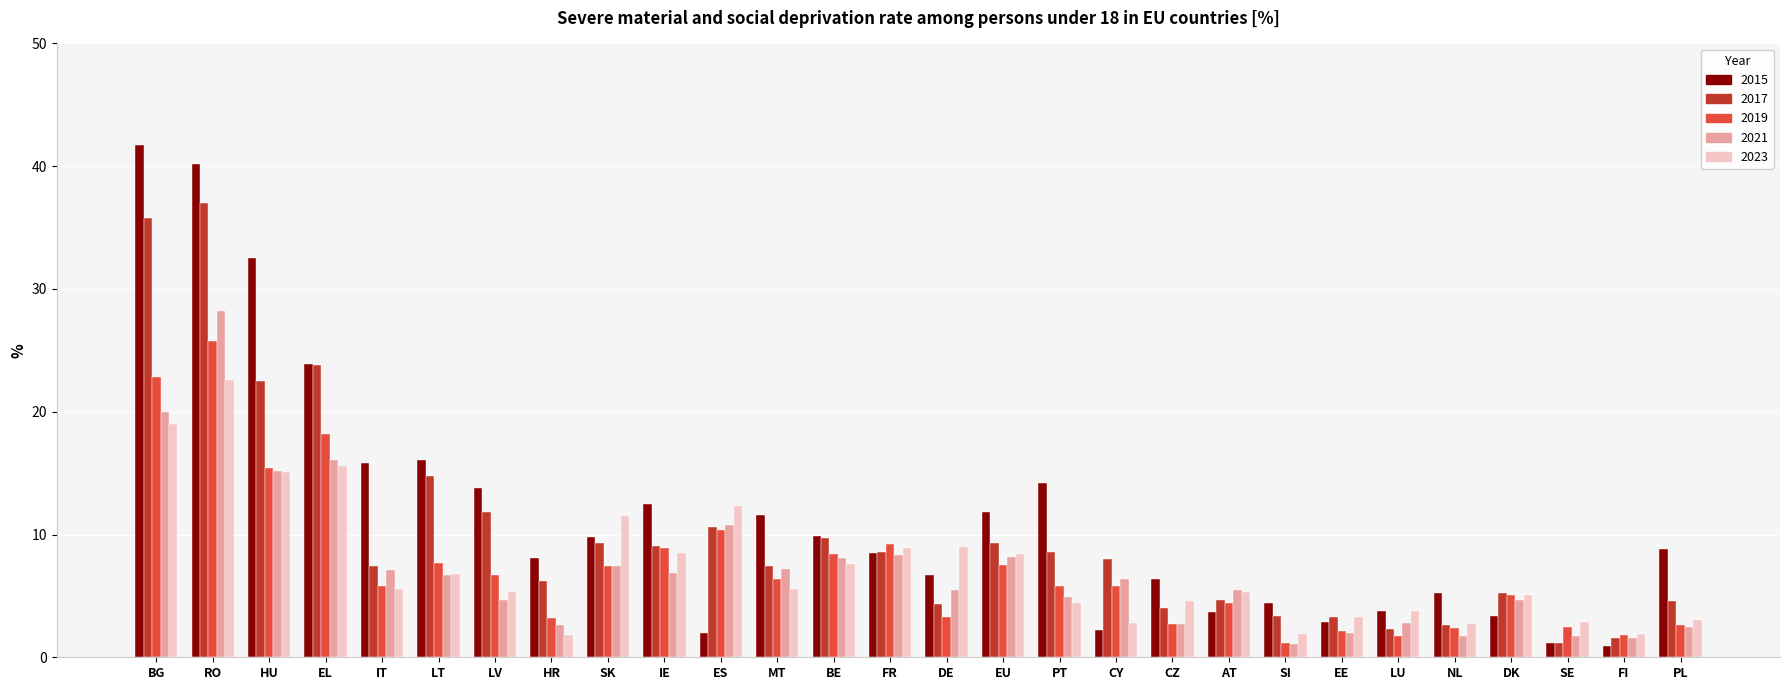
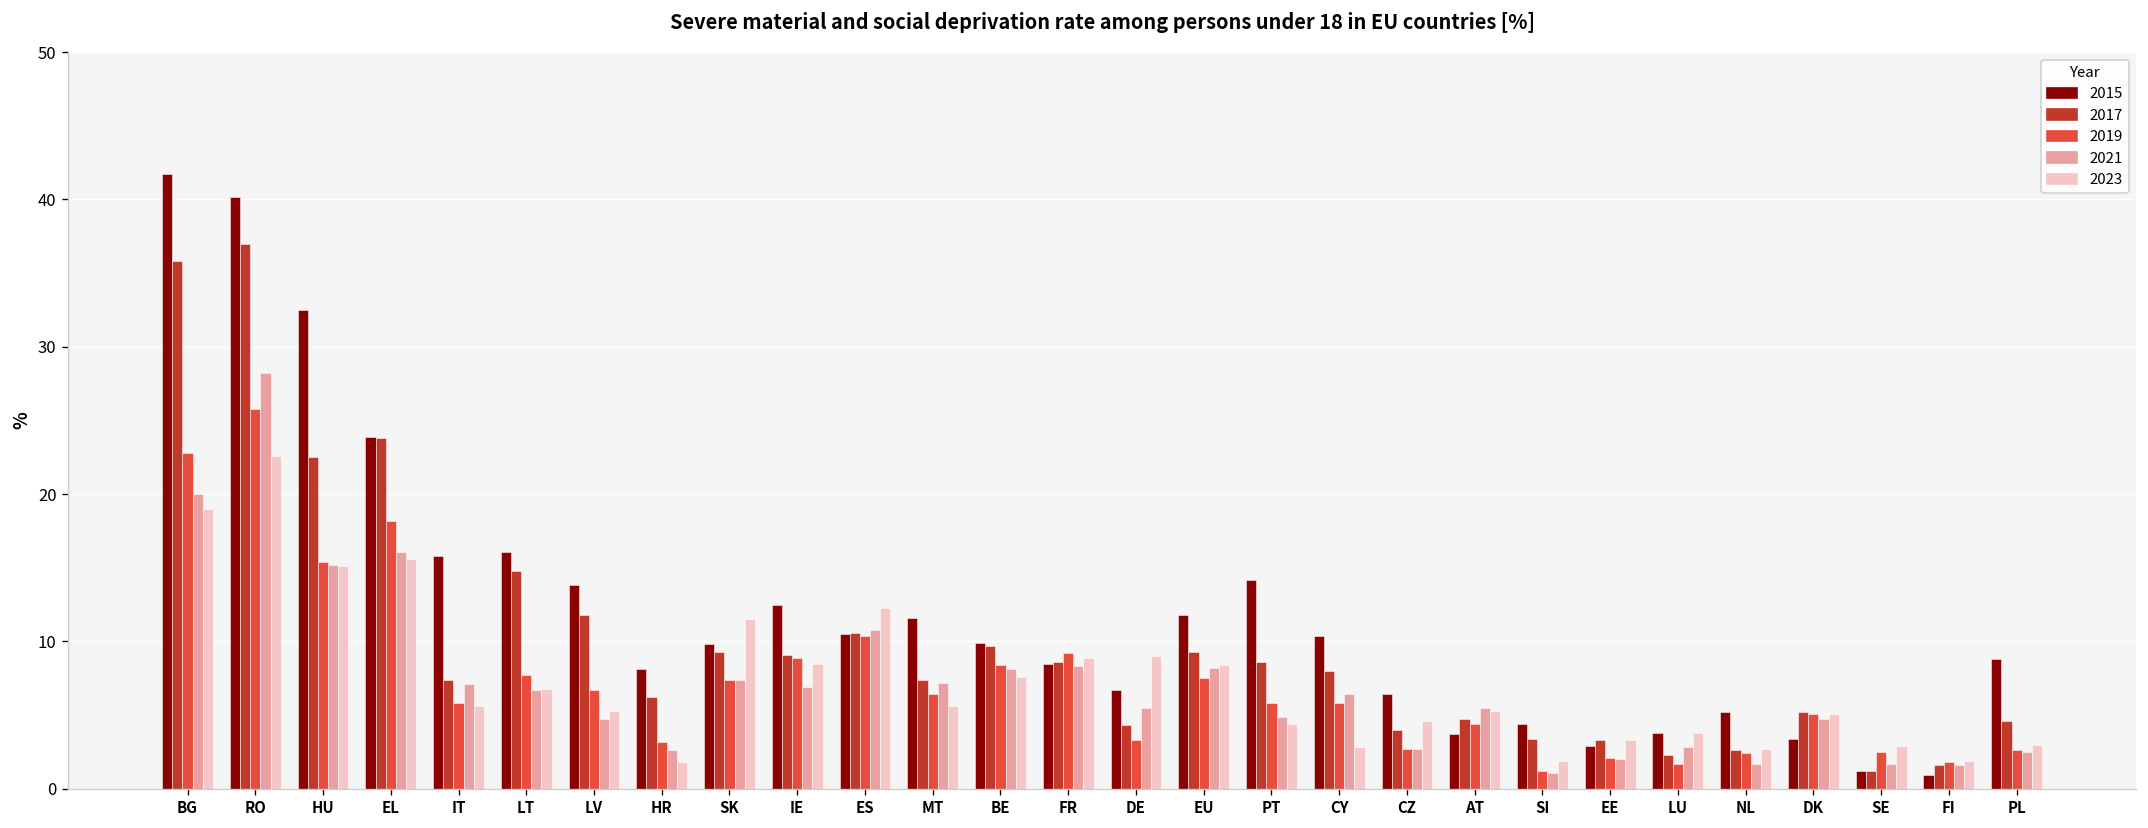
2015, ES: 2.0 -> 10.5
2015, CY: 2.2 -> 10.4
